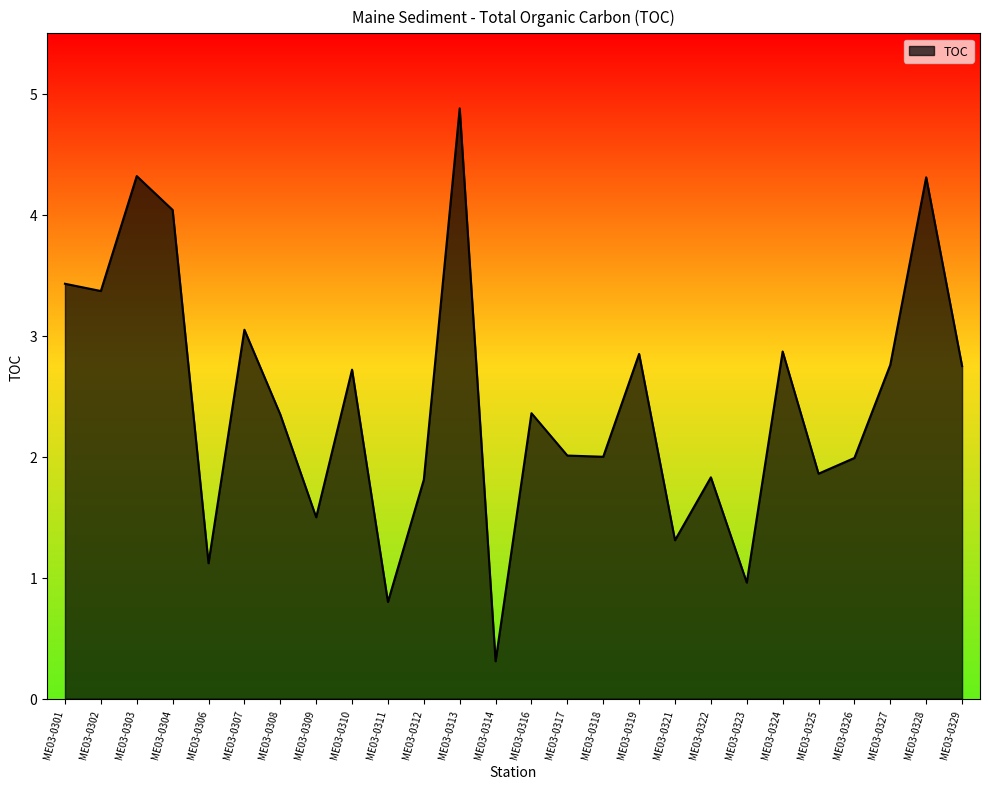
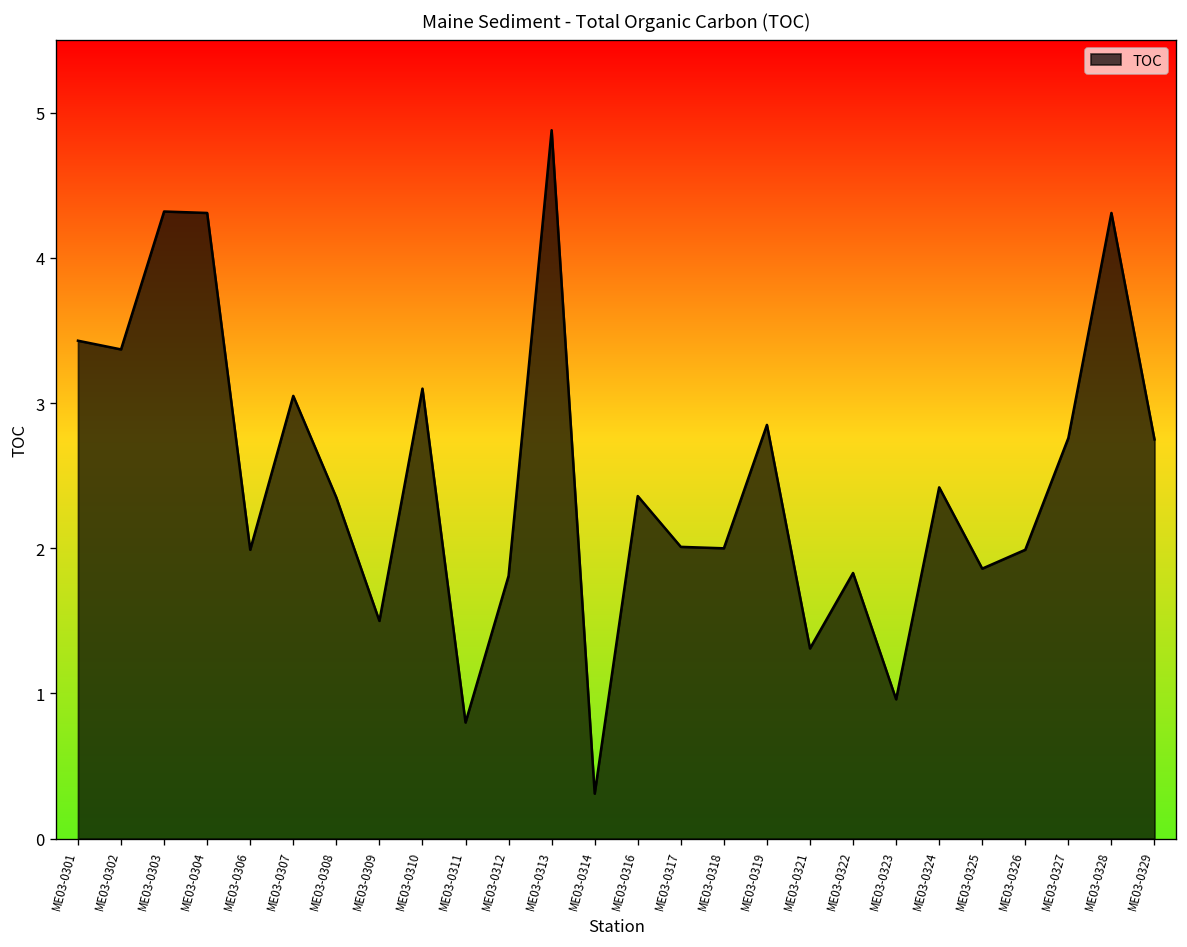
ME03-0304: 4.04 -> 4.31
ME03-0306: 1.12 -> 1.99
ME03-0310: 2.72 -> 3.10
ME03-0324: 2.87 -> 2.42
